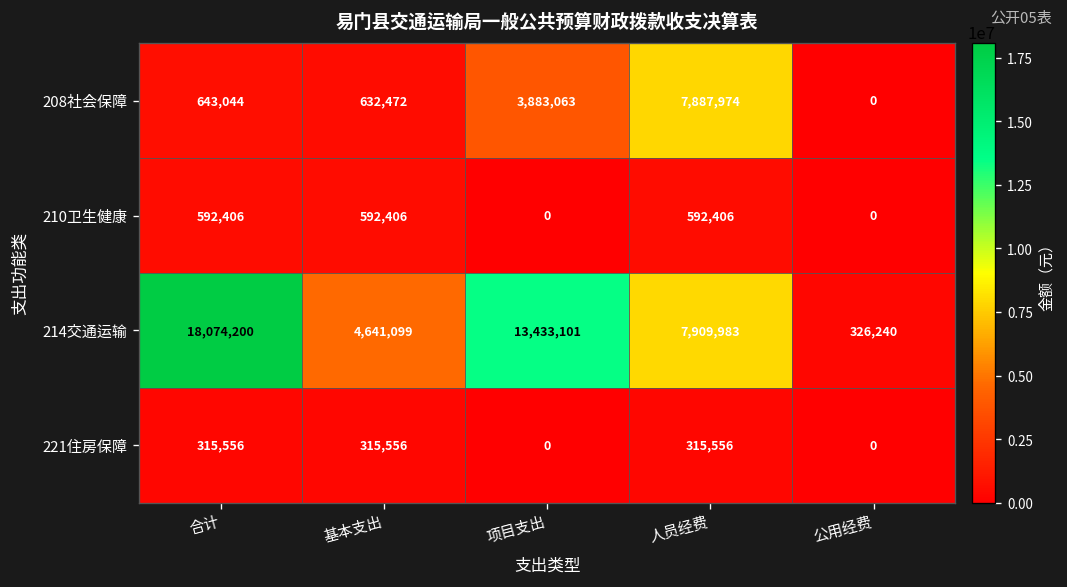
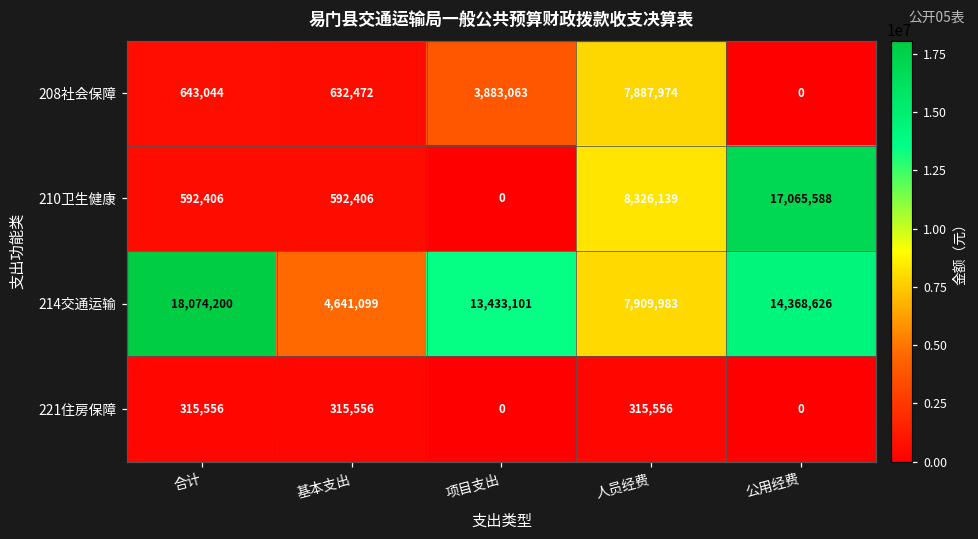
210卫生健康, 人员经费: 592,406 -> 8,326,139
210卫生健康, 公用经费: 0 -> 17,065,588
214交通运输, 公用经费: 326,240 -> 14,368,626
